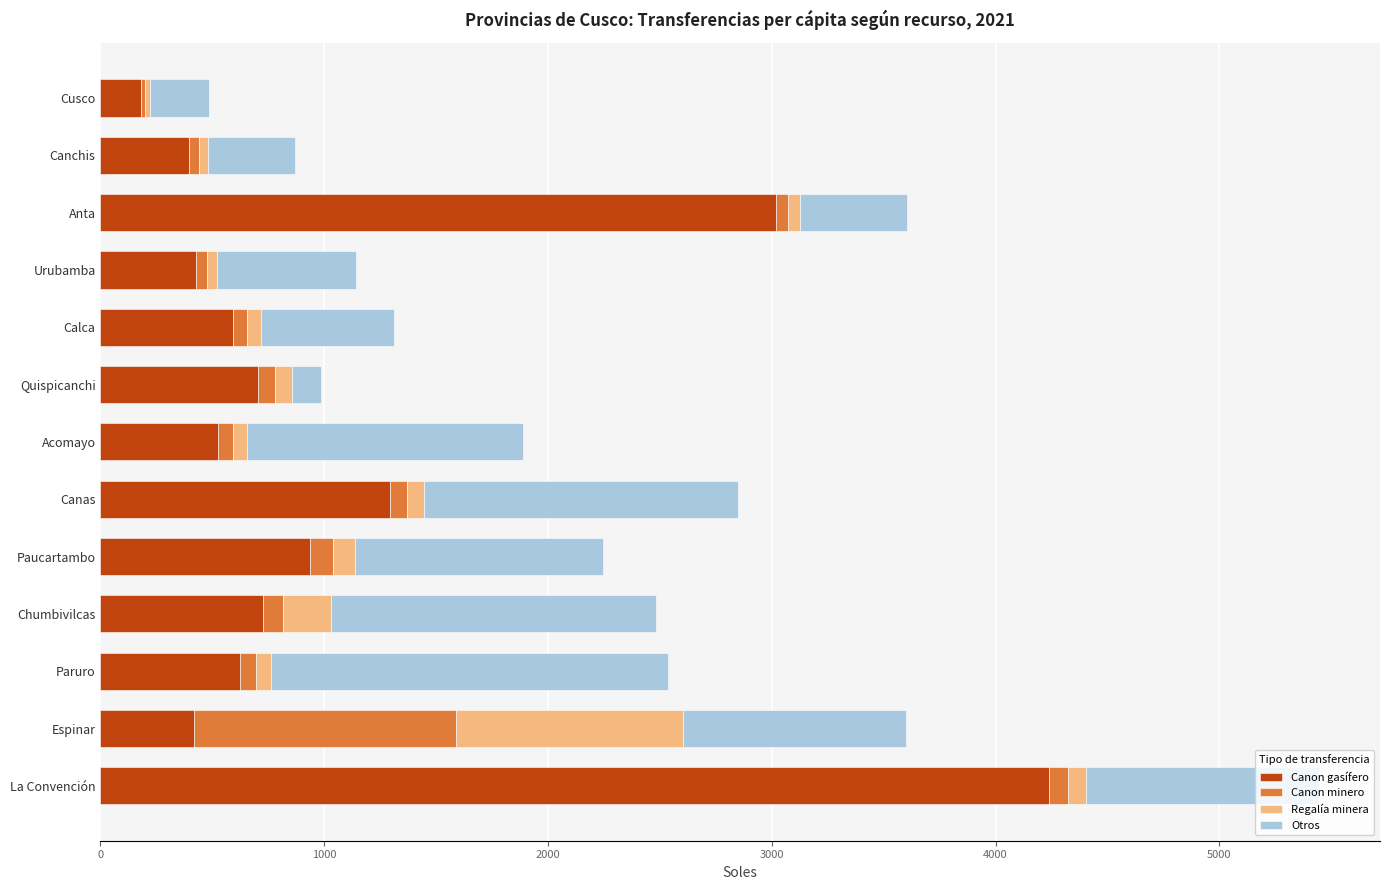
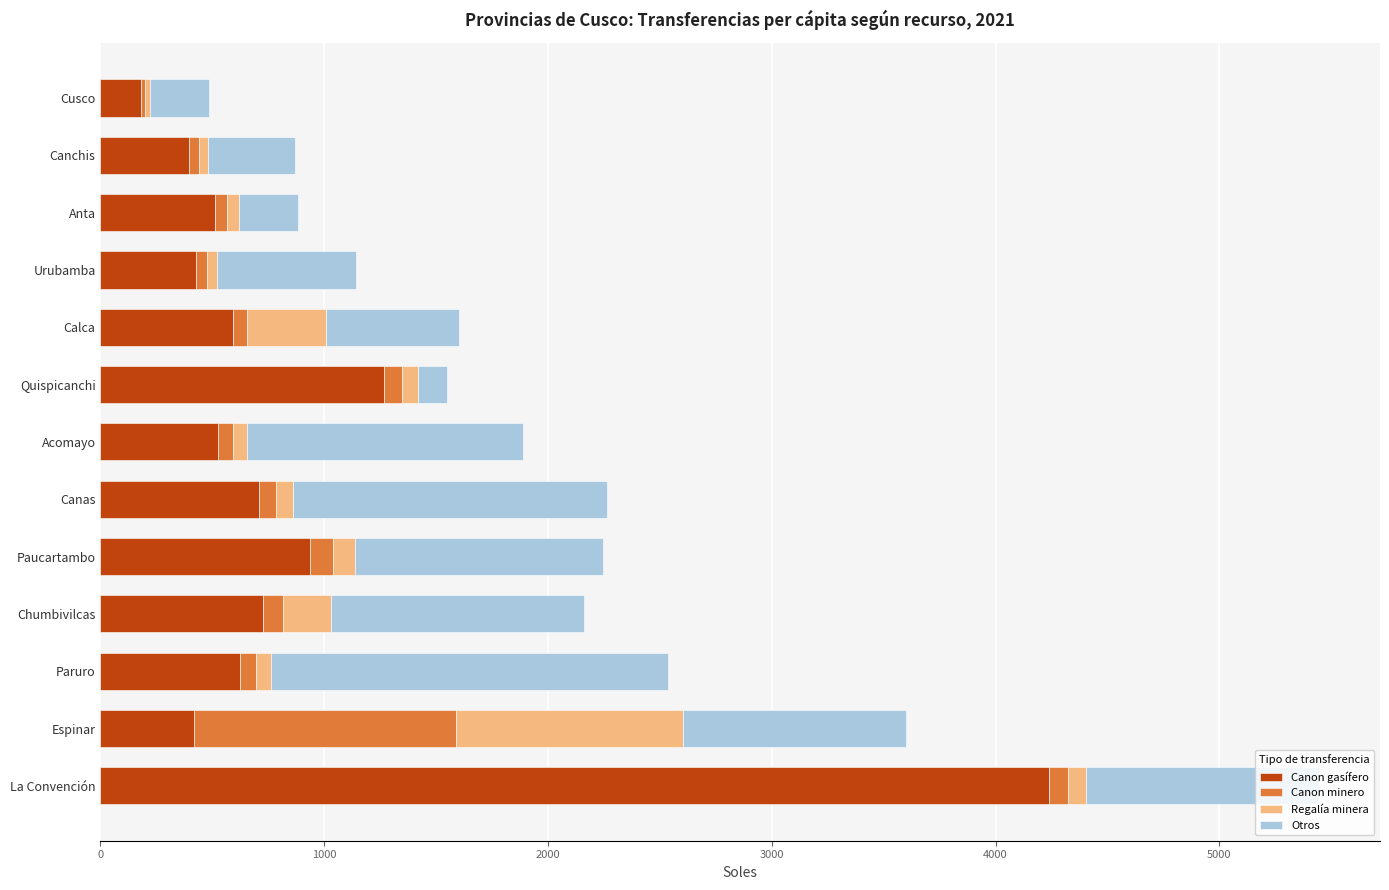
Canon gasífero, Anta: 3020 -> 510
Otros, Anta: 480 -> 260
Regalía minera, Calca: 60 -> 350
Canon gasífero, Quispicanchi: 700 -> 1270
Canon gasífero, Canas: 1290 -> 710
Otros, Chumbivilcas: 1450 -> 1130
